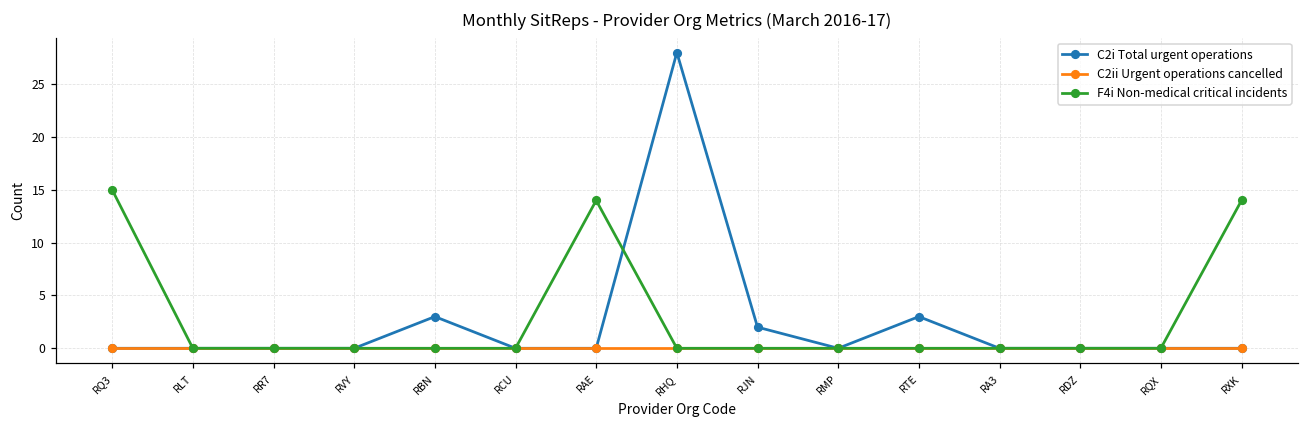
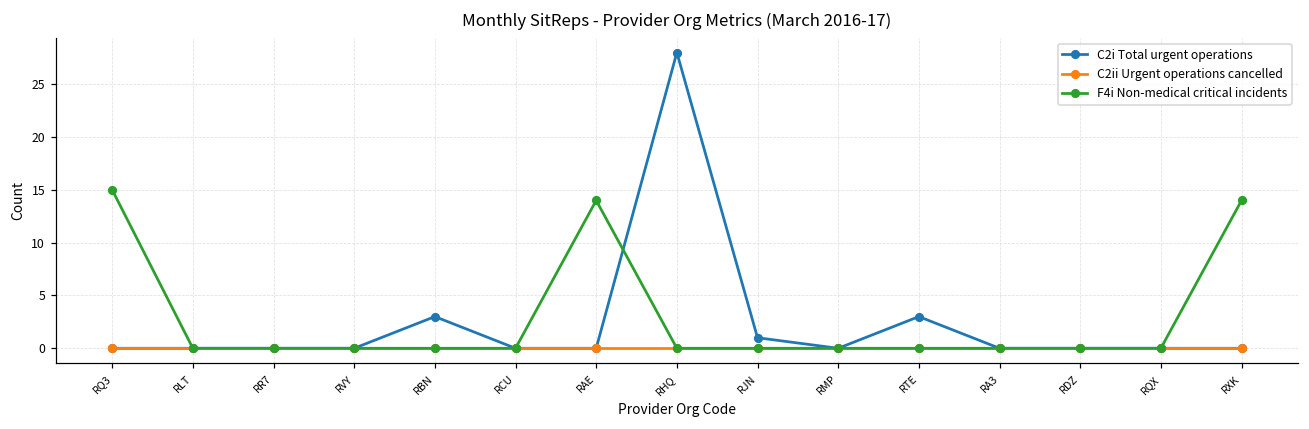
C2i Total urgent operations, RJN: 2 -> 1
